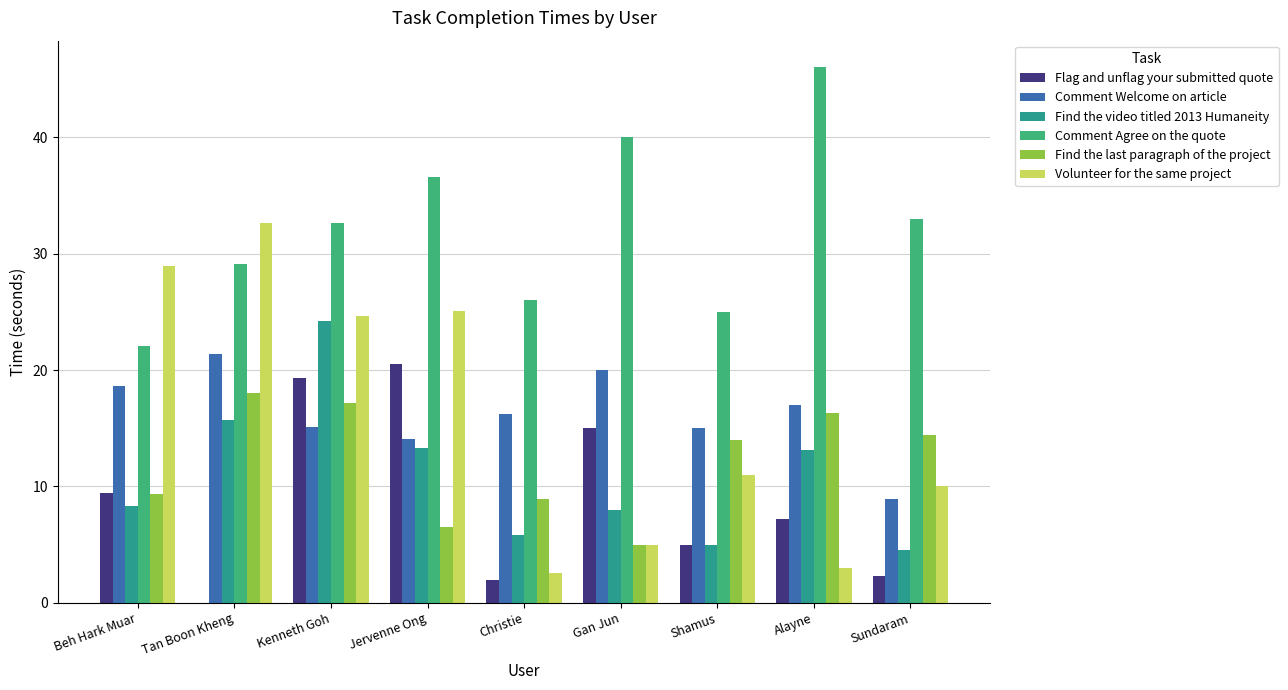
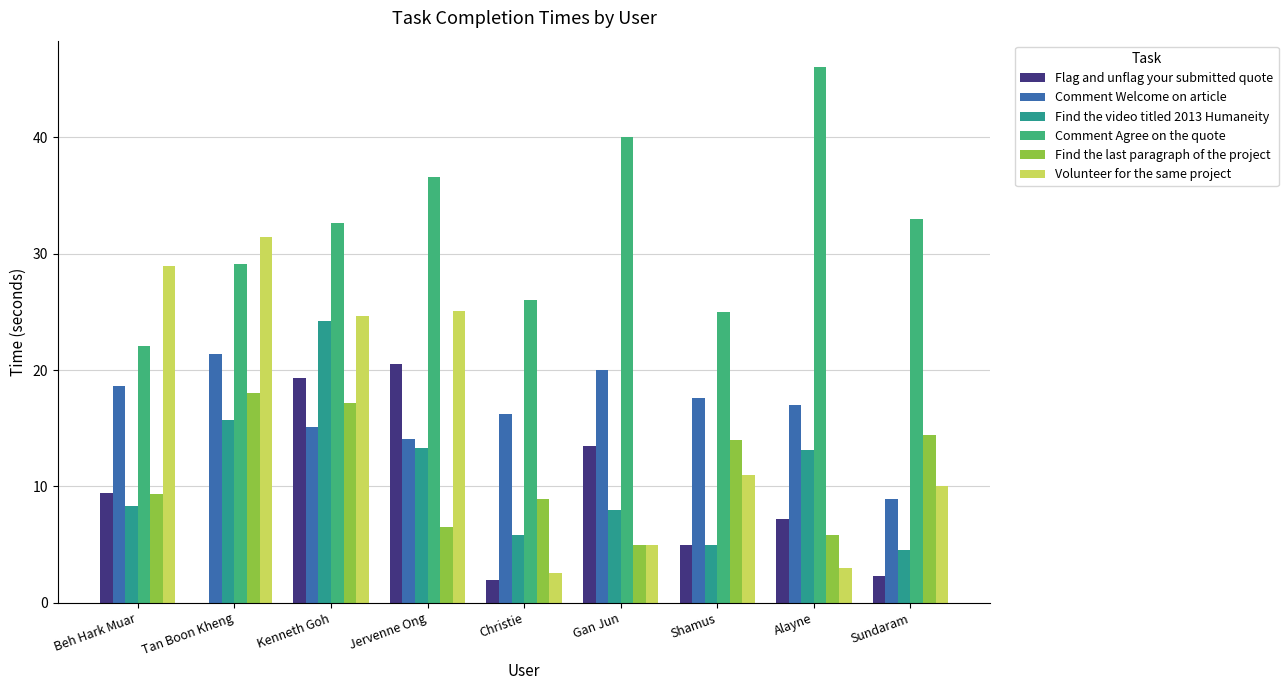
Volunteer for the same project, Tan Boon Kheng: 32.6 -> 31.5
Flag and unflag your submitted quote, Gan Jun: 15.0 -> 13.5
Comment Welcome on article, Shamus: 15.0 -> 17.6
Find the last paragraph of the project, Alayne: 16.3 -> 5.8
